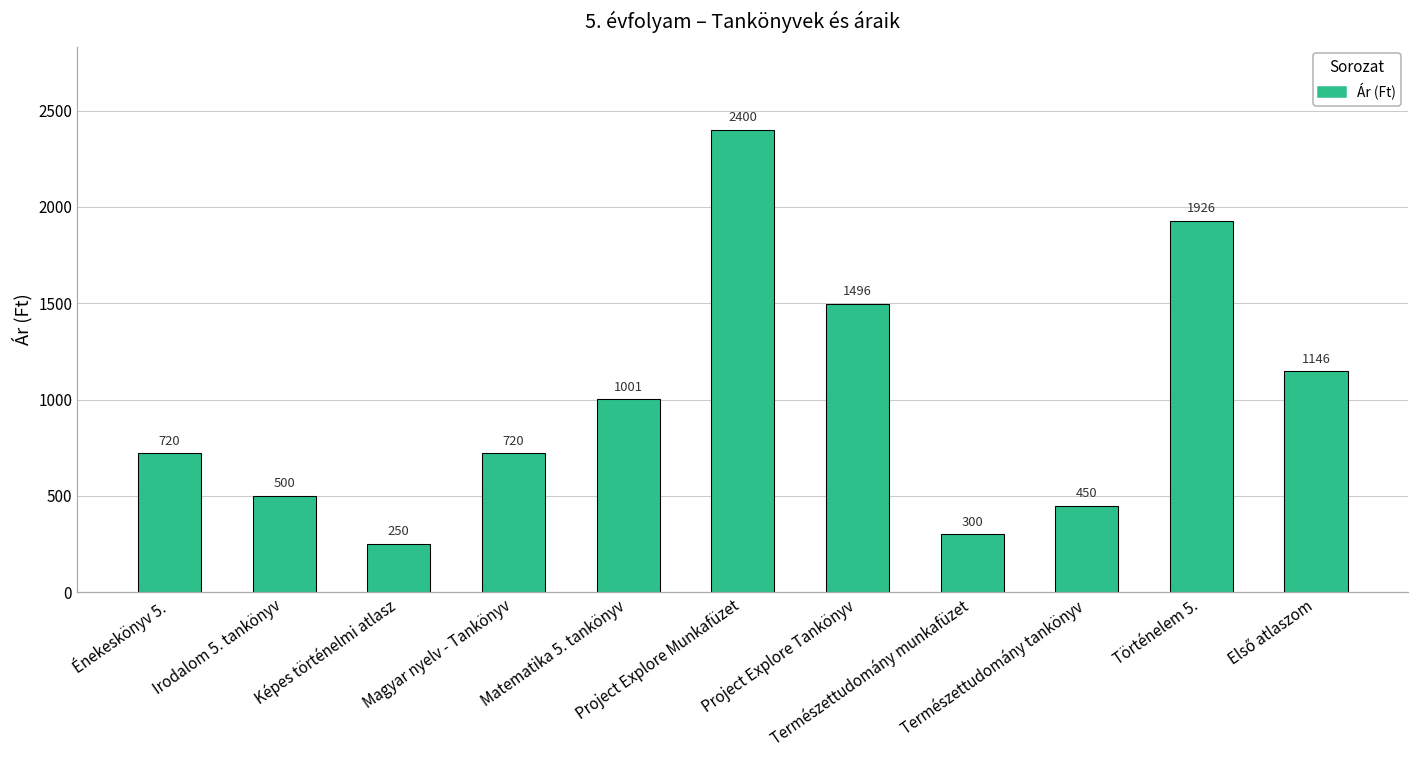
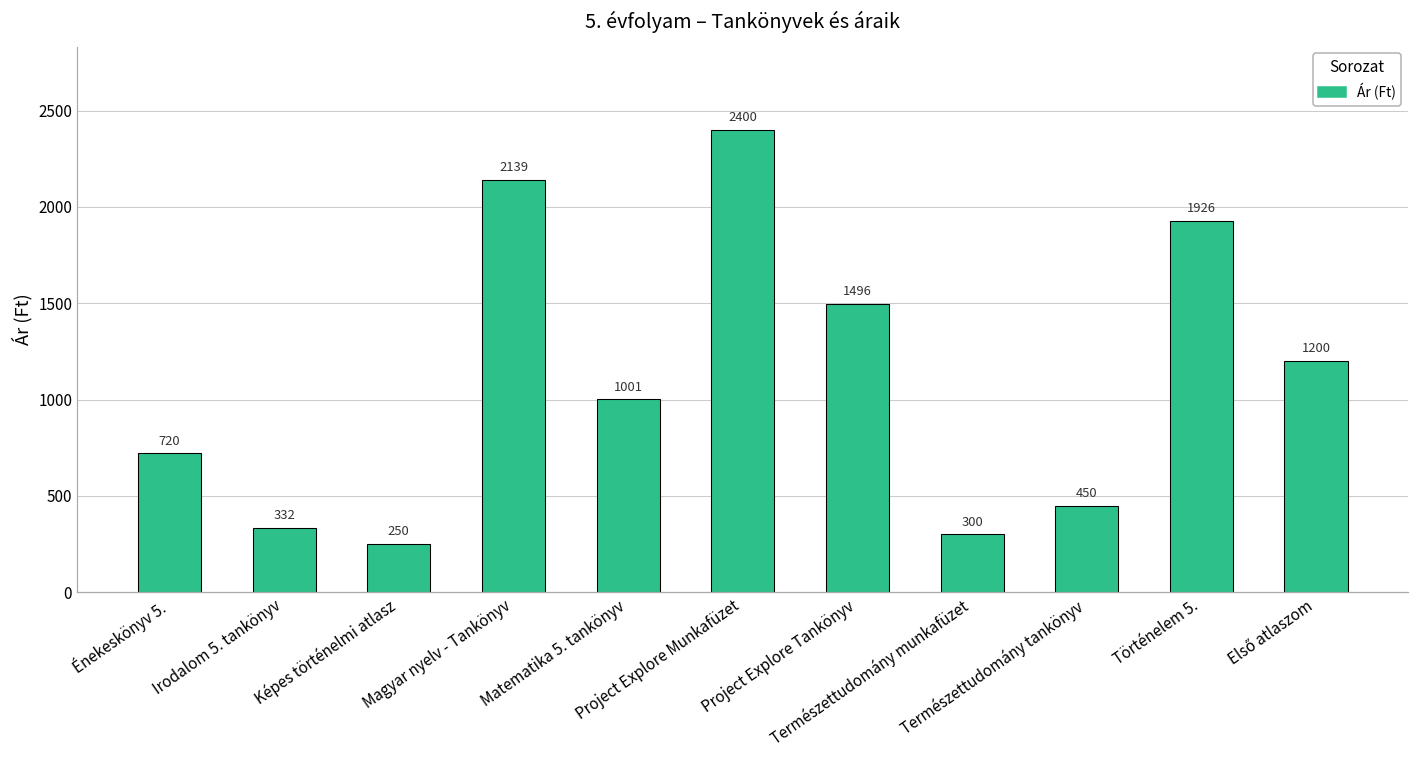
Irodalom 5. tankönyv: 500 -> 332
Magyar nyelv - Tankönyv: 720 -> 2139
Első atlaszom: 1146 -> 1200
